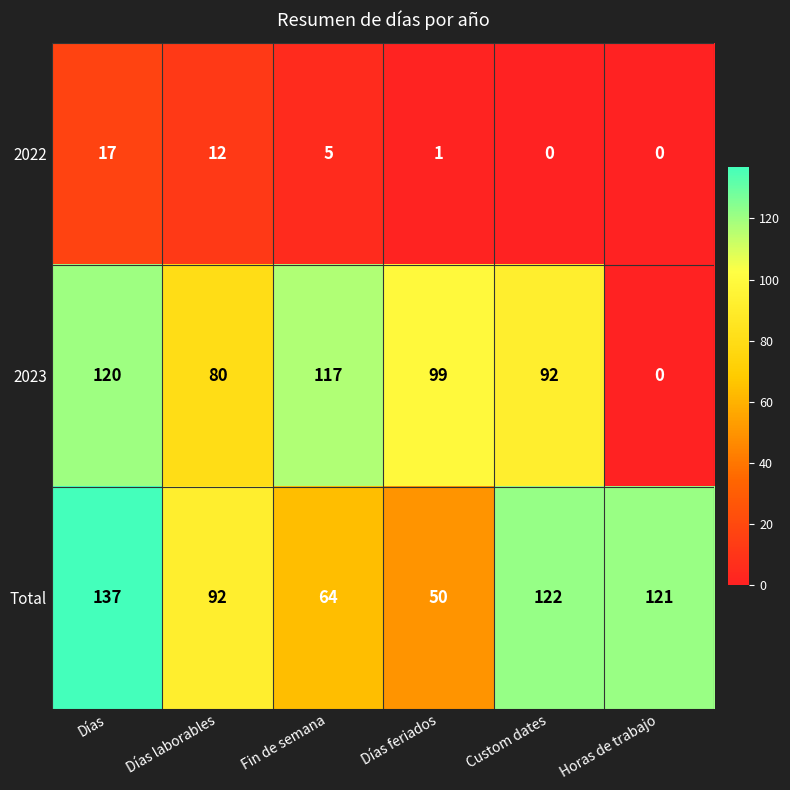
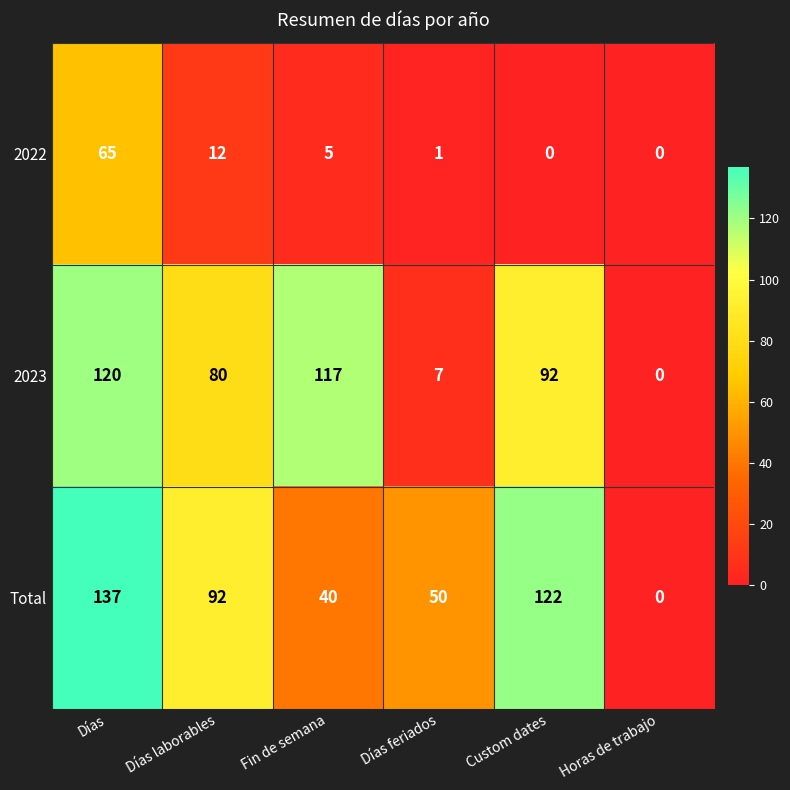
2022, Días: 17 -> 65
2023, Días feriados: 99 -> 7
Total, Fin de semana: 64 -> 40
Total, Horas de trabajo: 121 -> 0
